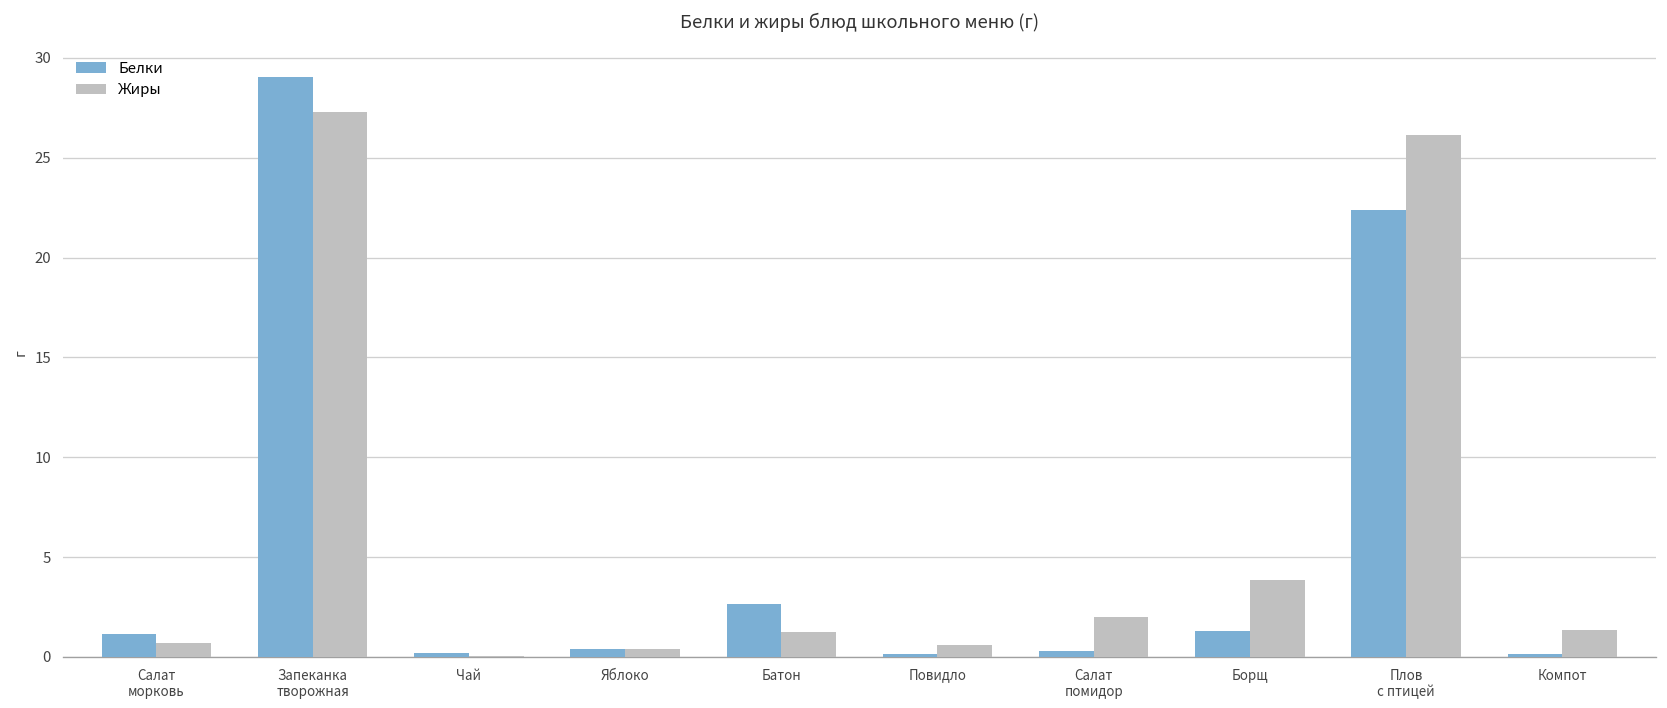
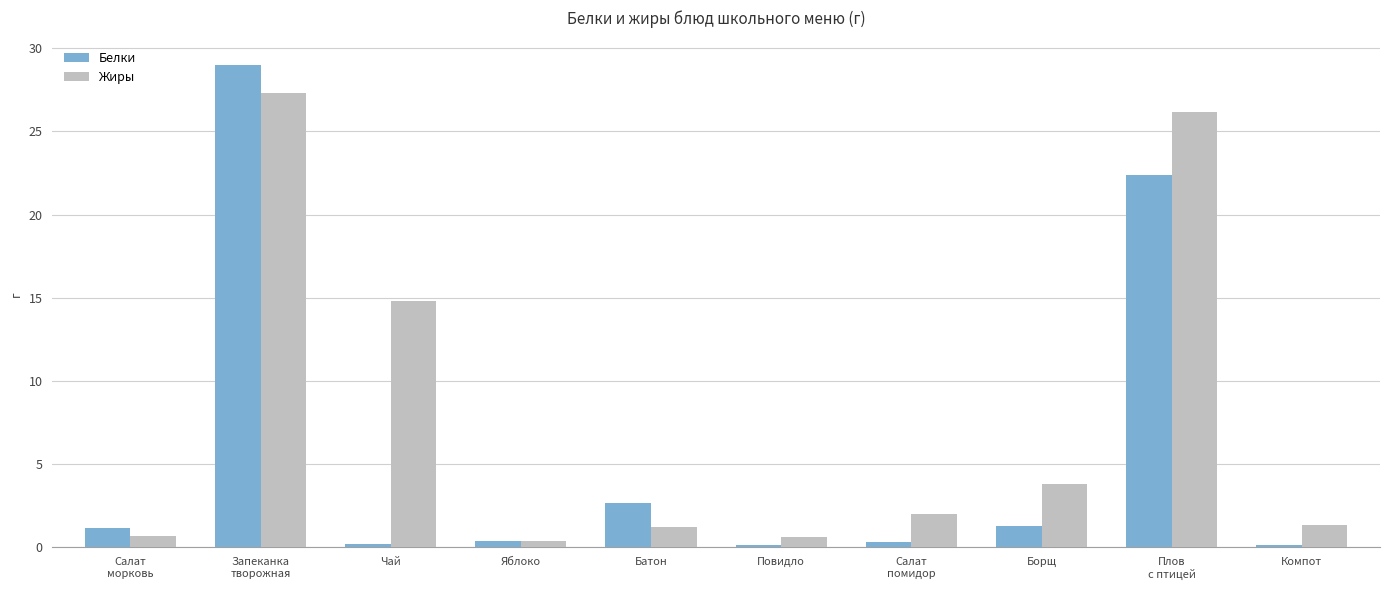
Жиры, Чай: 0.1 -> 14.8
